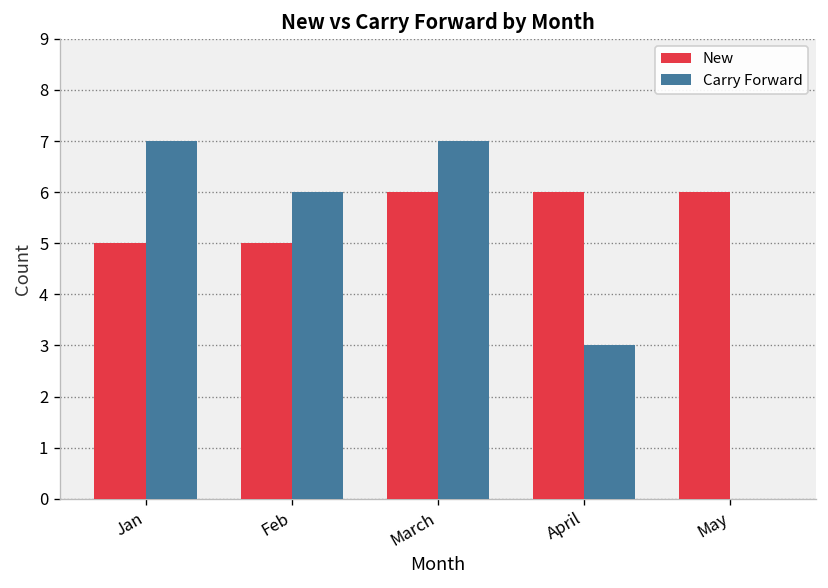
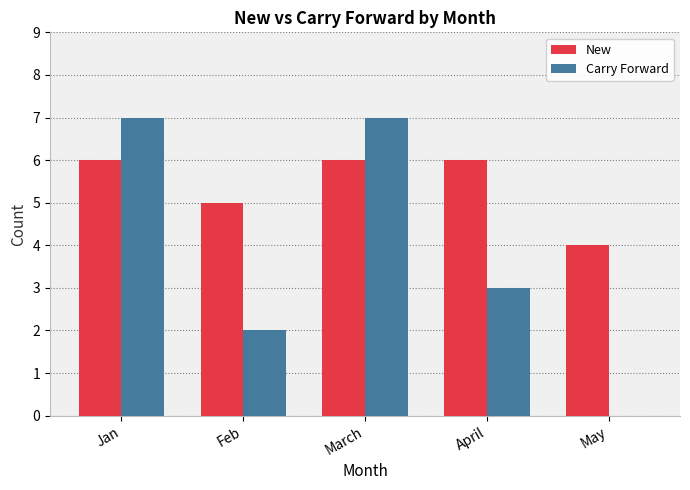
New, Jan: 5 -> 6
Carry Forward, Feb: 6 -> 2
New, May: 6 -> 4
